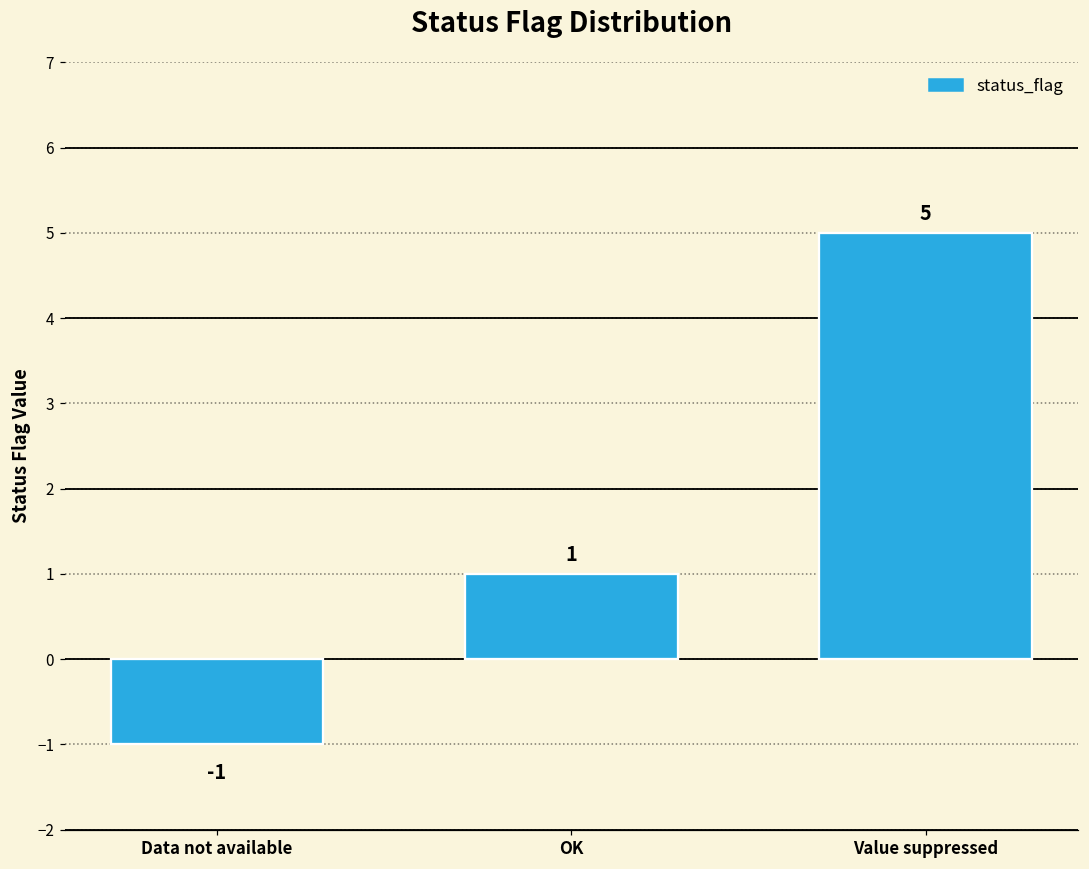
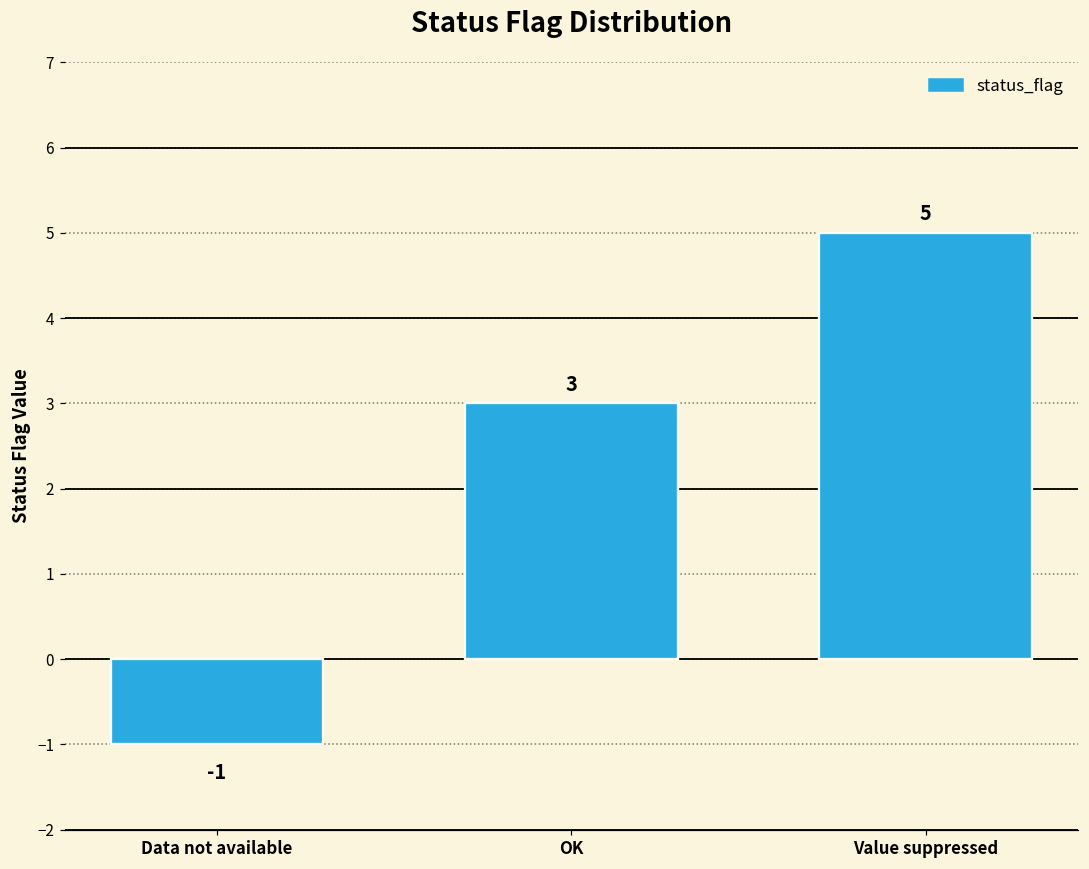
OK: 1 -> 3
